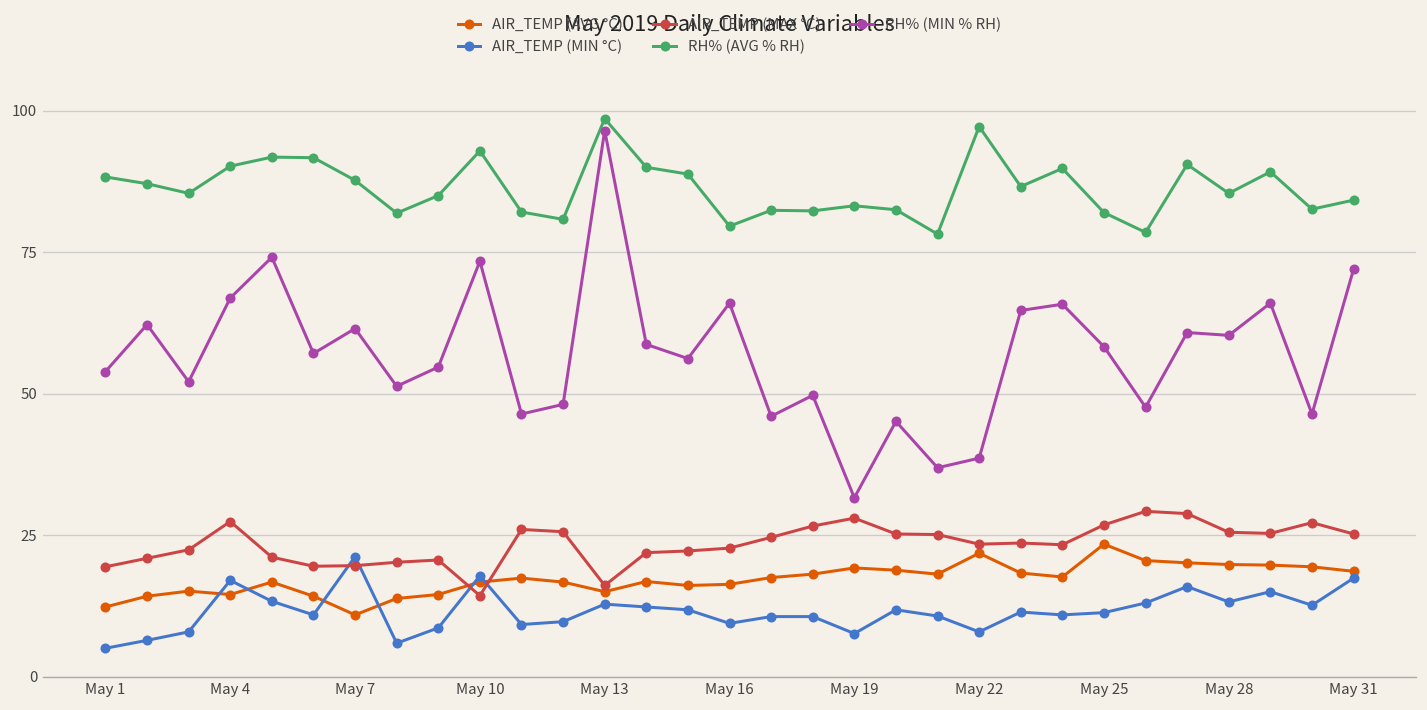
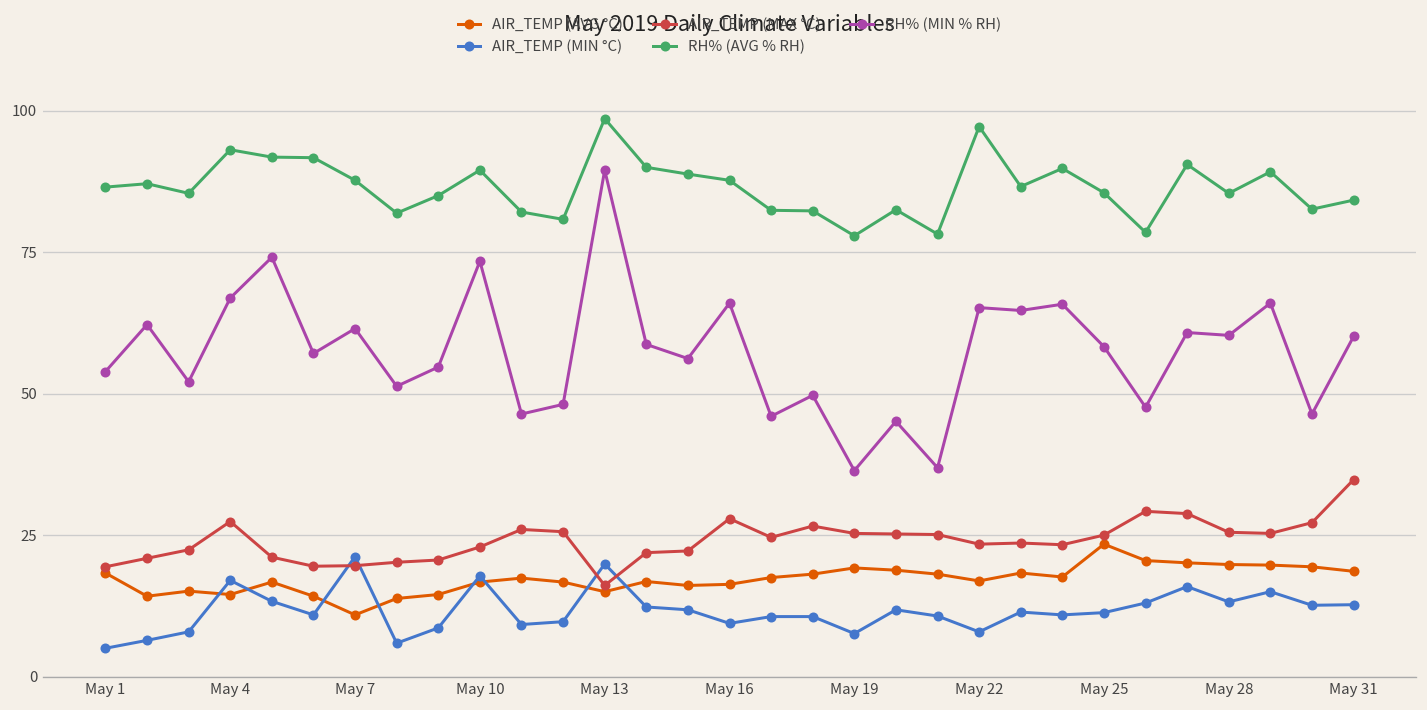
AIR_TEMP (AVG °C), May 1: 12 -> 18
RH% (AVG % RH), May 1: 88 -> 87
RH% (AVG % RH), May 4: 90 -> 93
AIR_TEMP (MAX °C), May 10: 14 -> 23
RH% (AVG % RH), May 10: 93 -> 90
AIR_TEMP (MIN °C), May 13: 13 -> 20
RH% (MIN % RH), May 13: 97 -> 90
AIR_TEMP (MAX °C), May 16: 23 -> 28
RH% (AVG % RH), May 16: 80 -> 88
AIR_TEMP (MAX °C), May 19: 28 -> 25
RH% (AVG % RH), May 19: 83 -> 78
RH% (MIN % RH), May 19: 32 -> 36
AIR_TEMP (AVG °C), May 22: 22 -> 17
RH% (MIN % RH), May 22: 39 -> 65
AIR_TEMP (MAX °C), May 25: 27 -> 25
RH% (AVG % RH), May 25: 82 -> 86
AIR_TEMP (MIN °C), May 31: 17 -> 13
AIR_TEMP (MAX °C), May 31: 25 -> 35
RH% (MIN % RH), May 31: 72 -> 60
